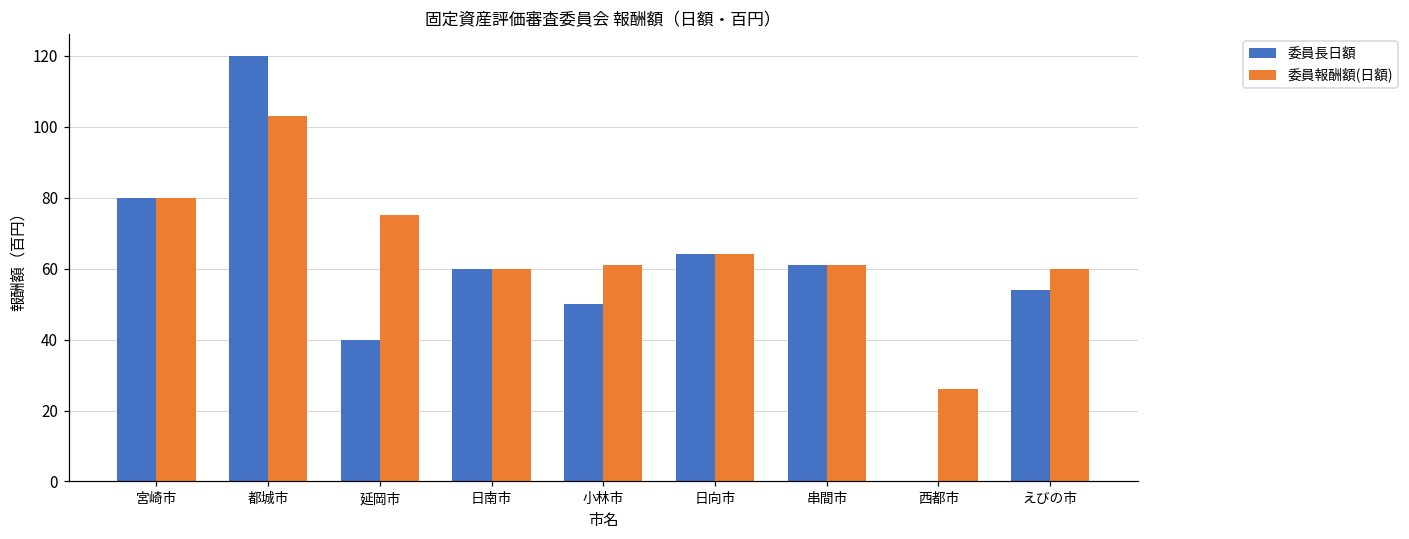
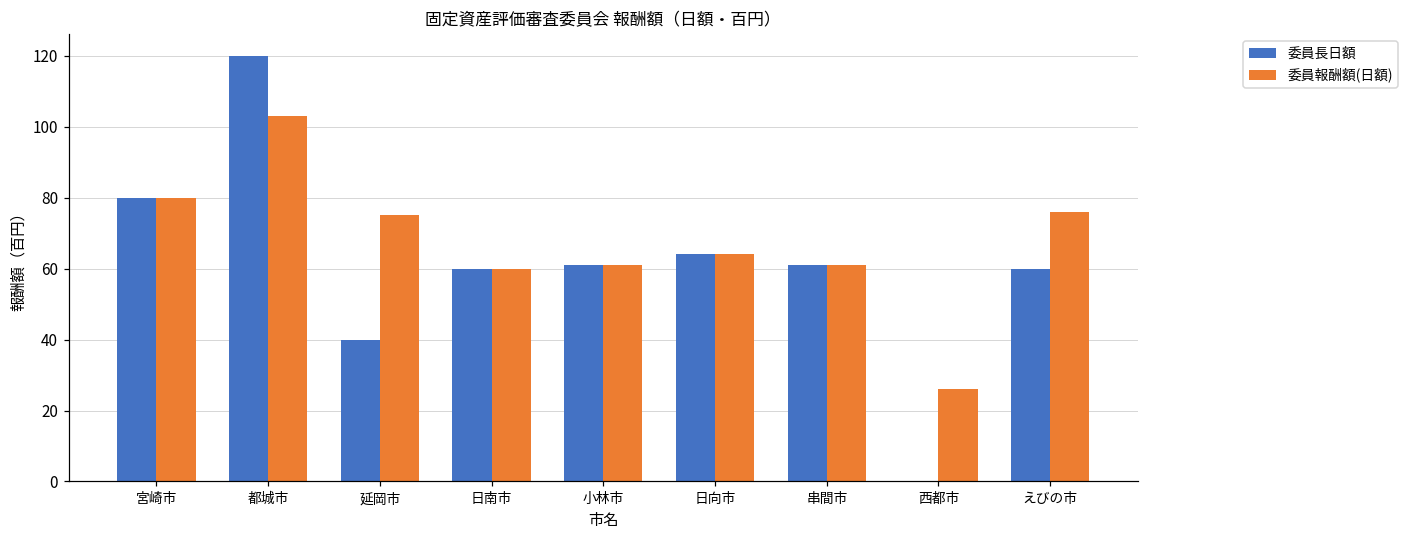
委員長日額, 小林市: 50 -> 61
委員長日額, えびの市: 54 -> 60
委員報酬額(日額), えびの市: 60 -> 76
